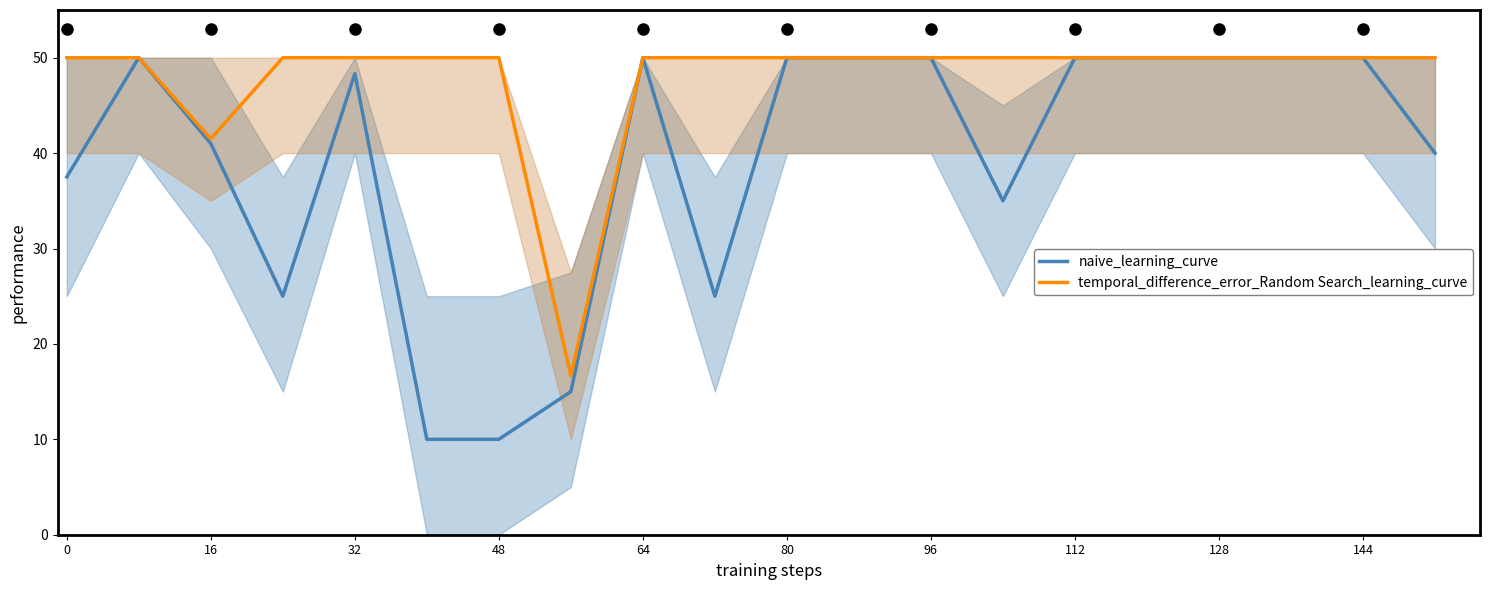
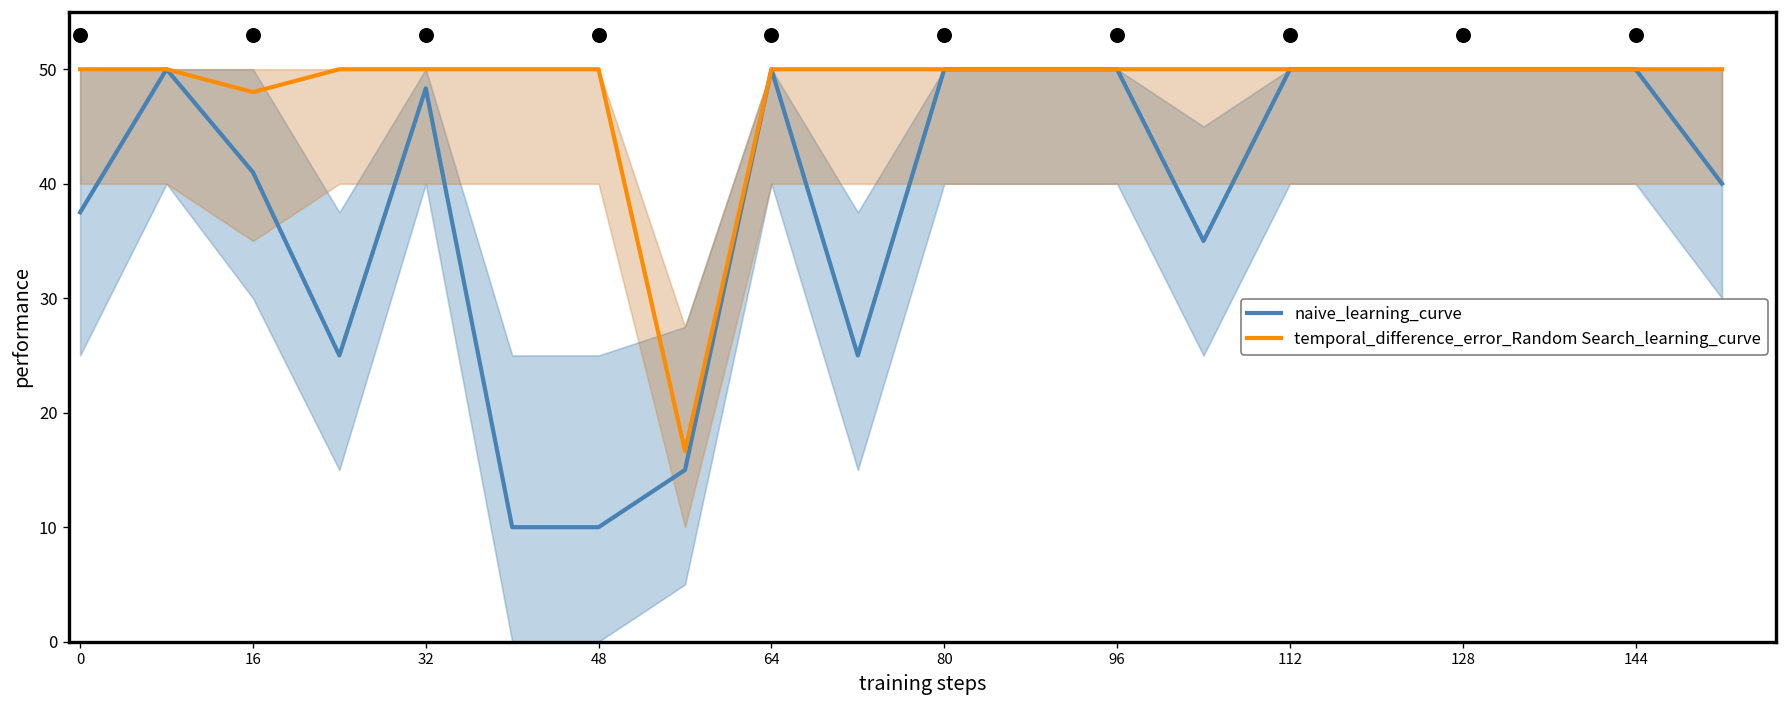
temporal_difference_error_Random Search_learning_curve, 16: 42 -> 48
